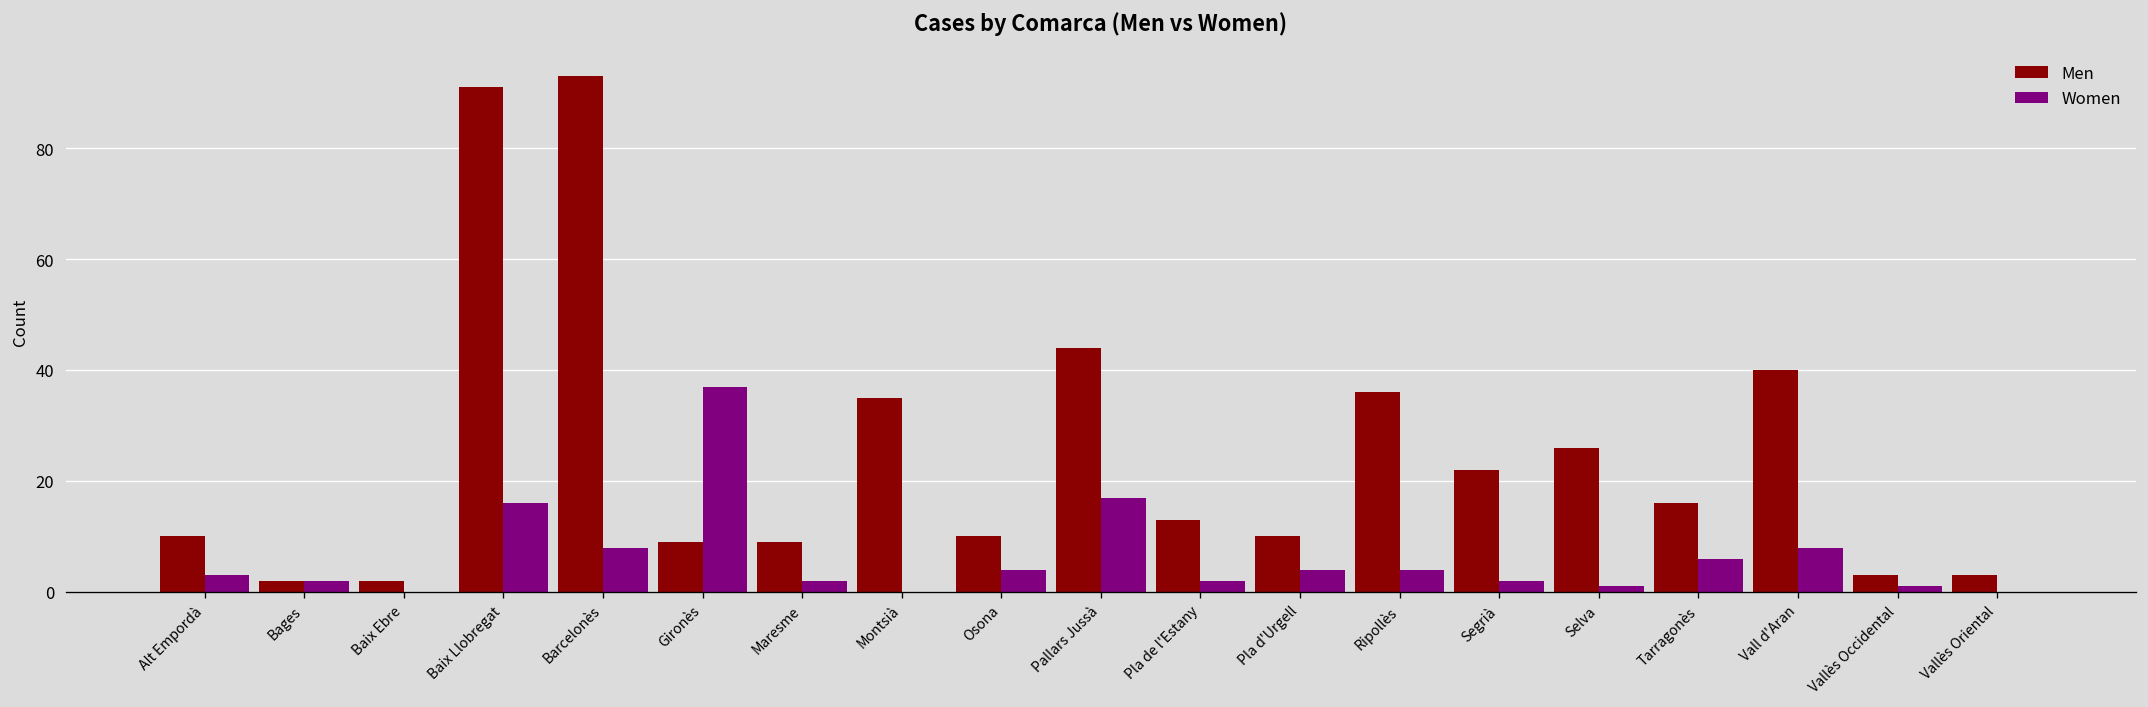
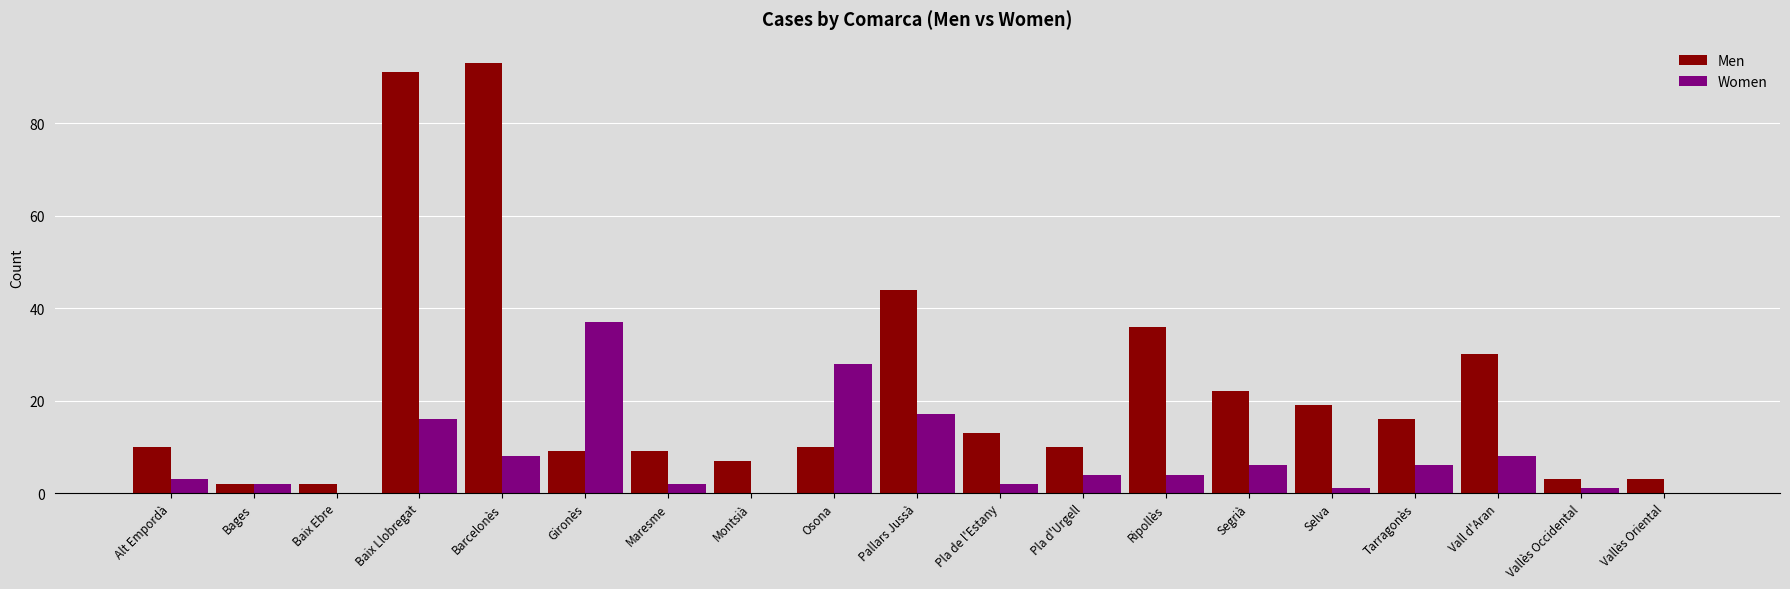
Men, Montsià: 35 -> 7
Women, Osona: 4 -> 28
Women, Segrià: 2 -> 6
Men, Selva: 26 -> 19
Men, Vall d'Aran: 40 -> 30
